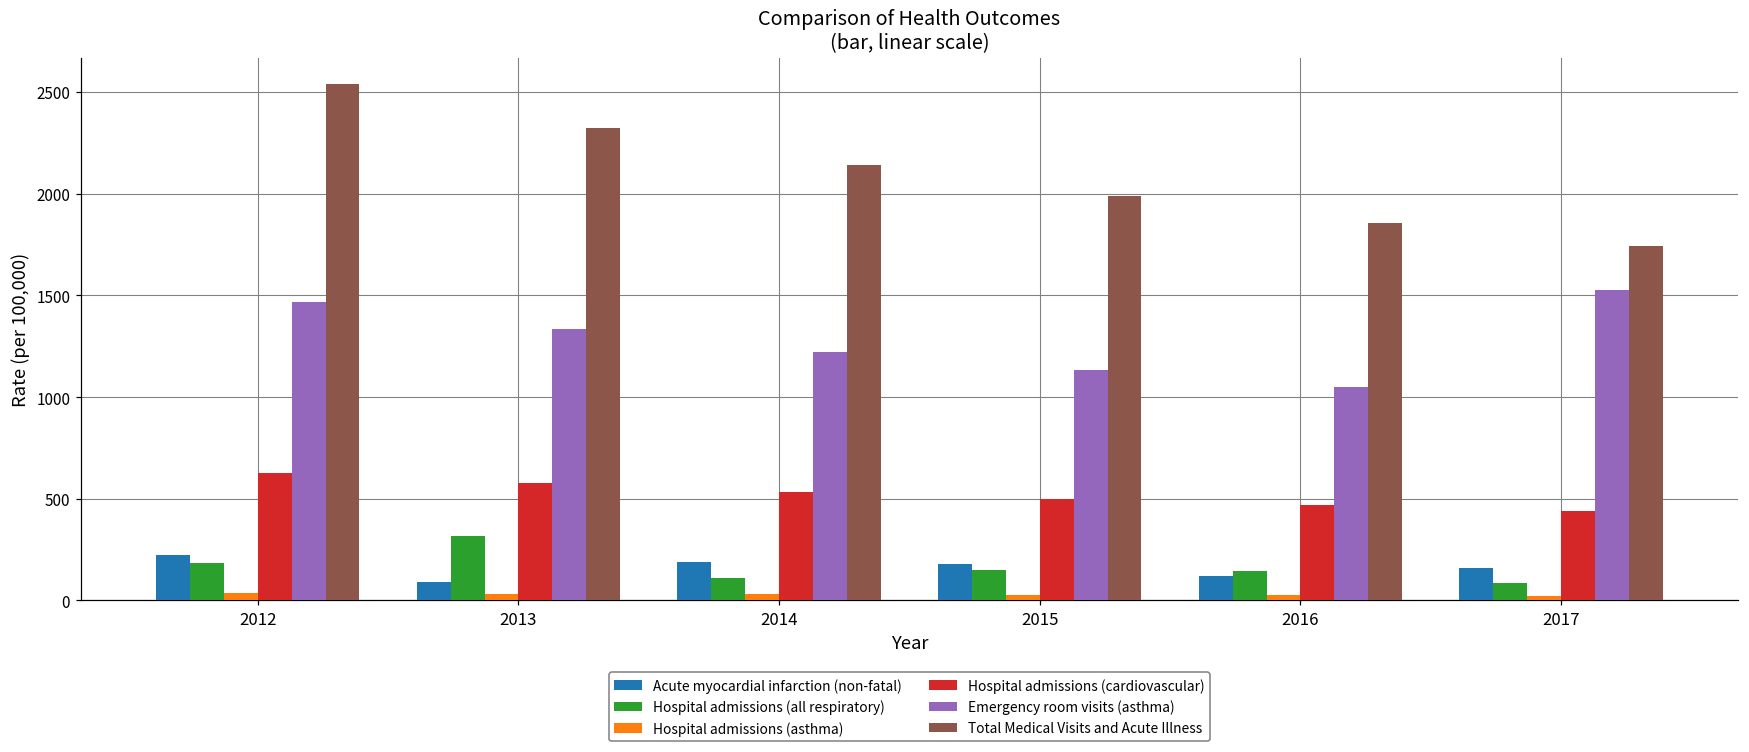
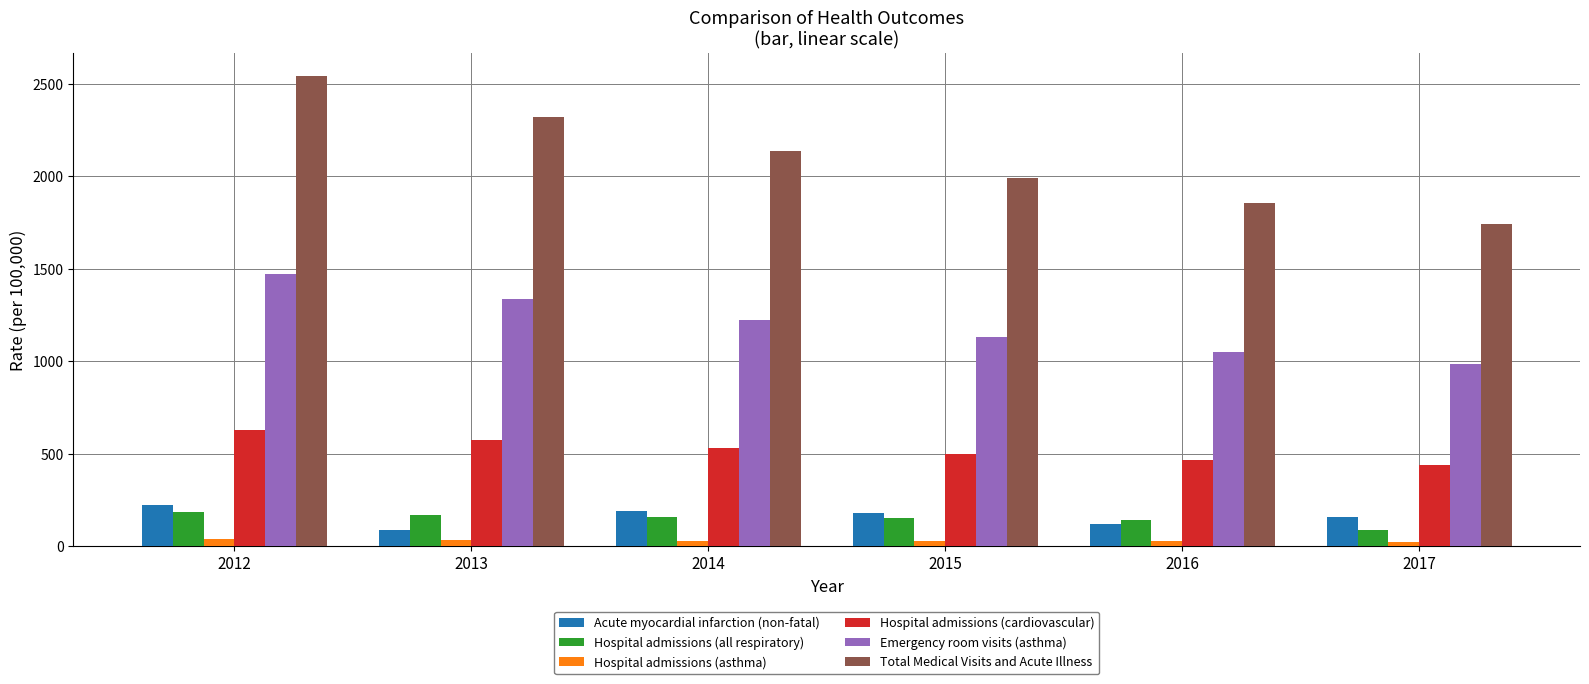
Hospital admissions (all respiratory), 2013: 320 -> 170
Hospital admissions (all respiratory), 2014: 110 -> 160
Emergency room visits (asthma), 2017: 1530 -> 980
